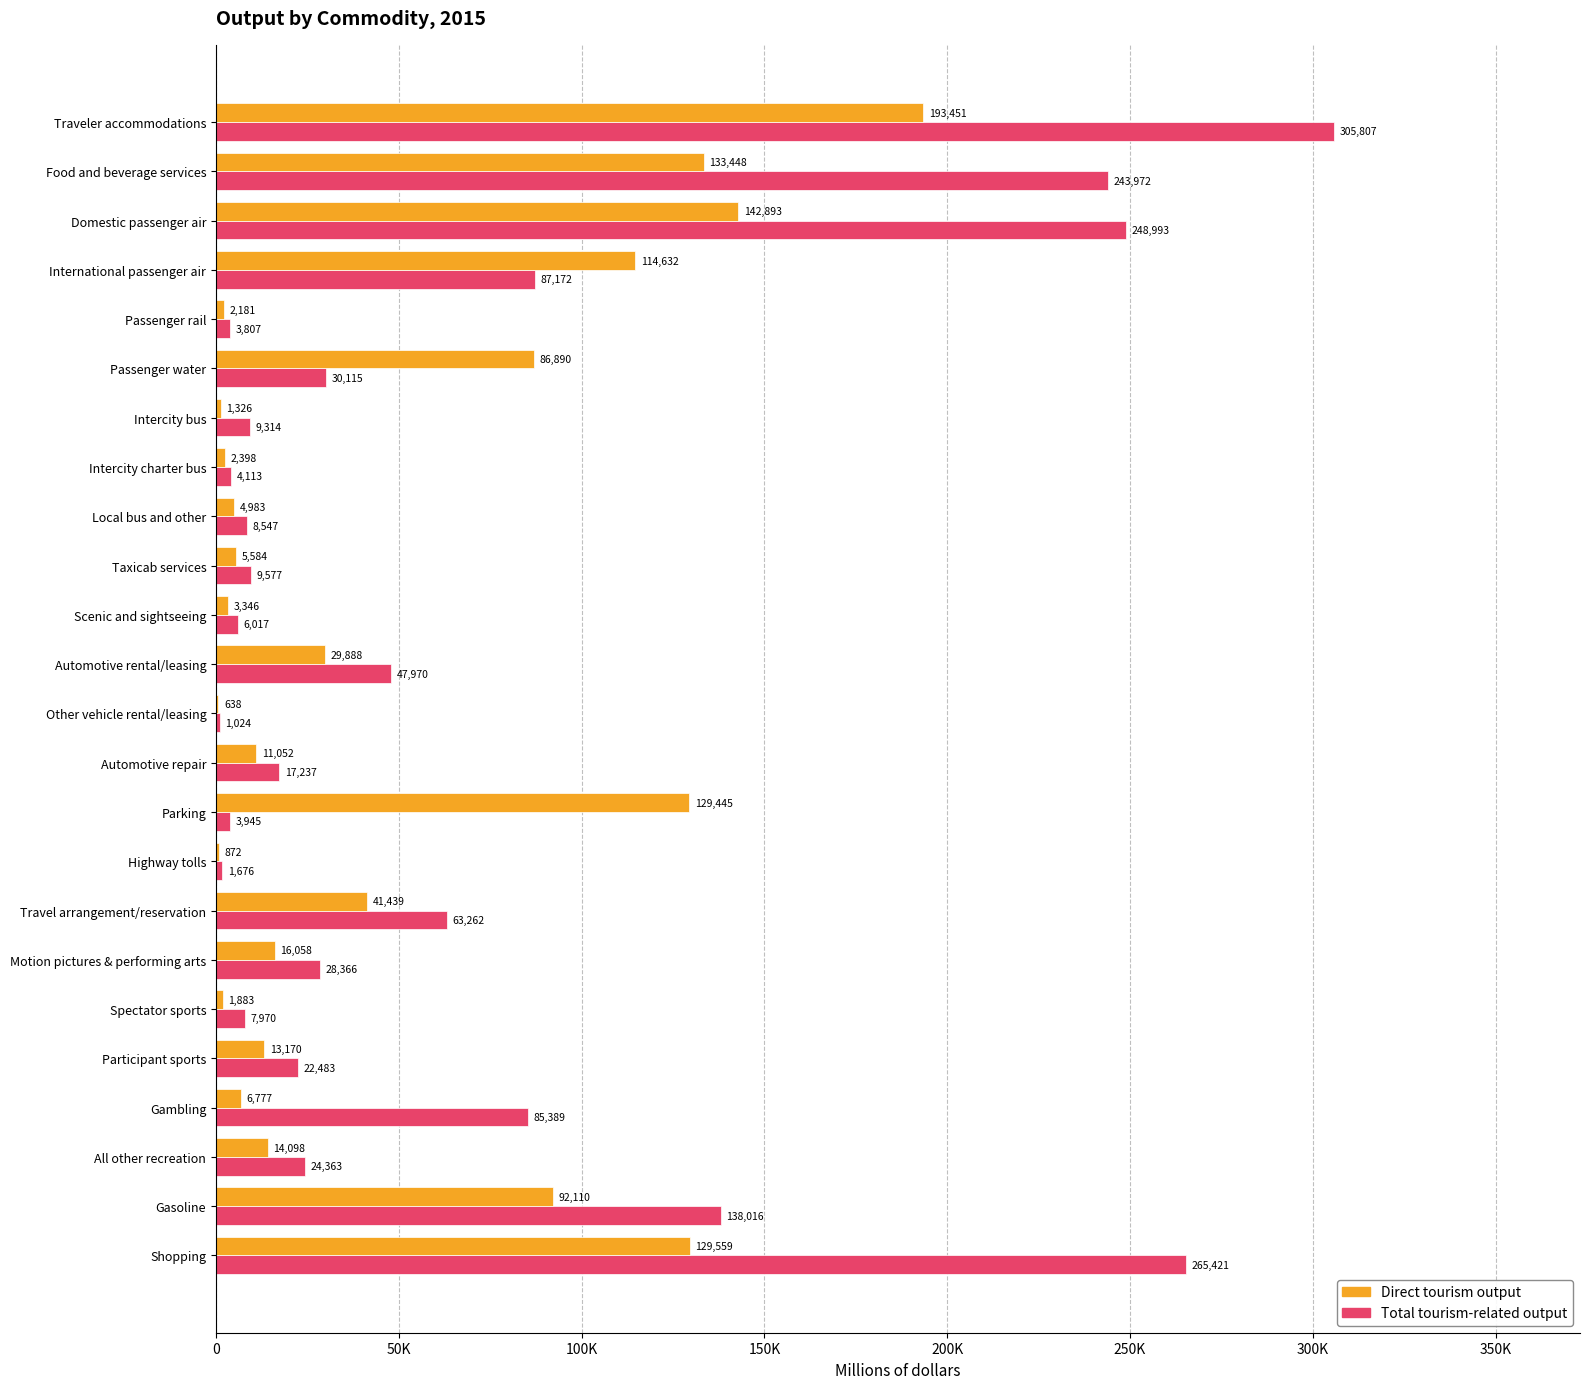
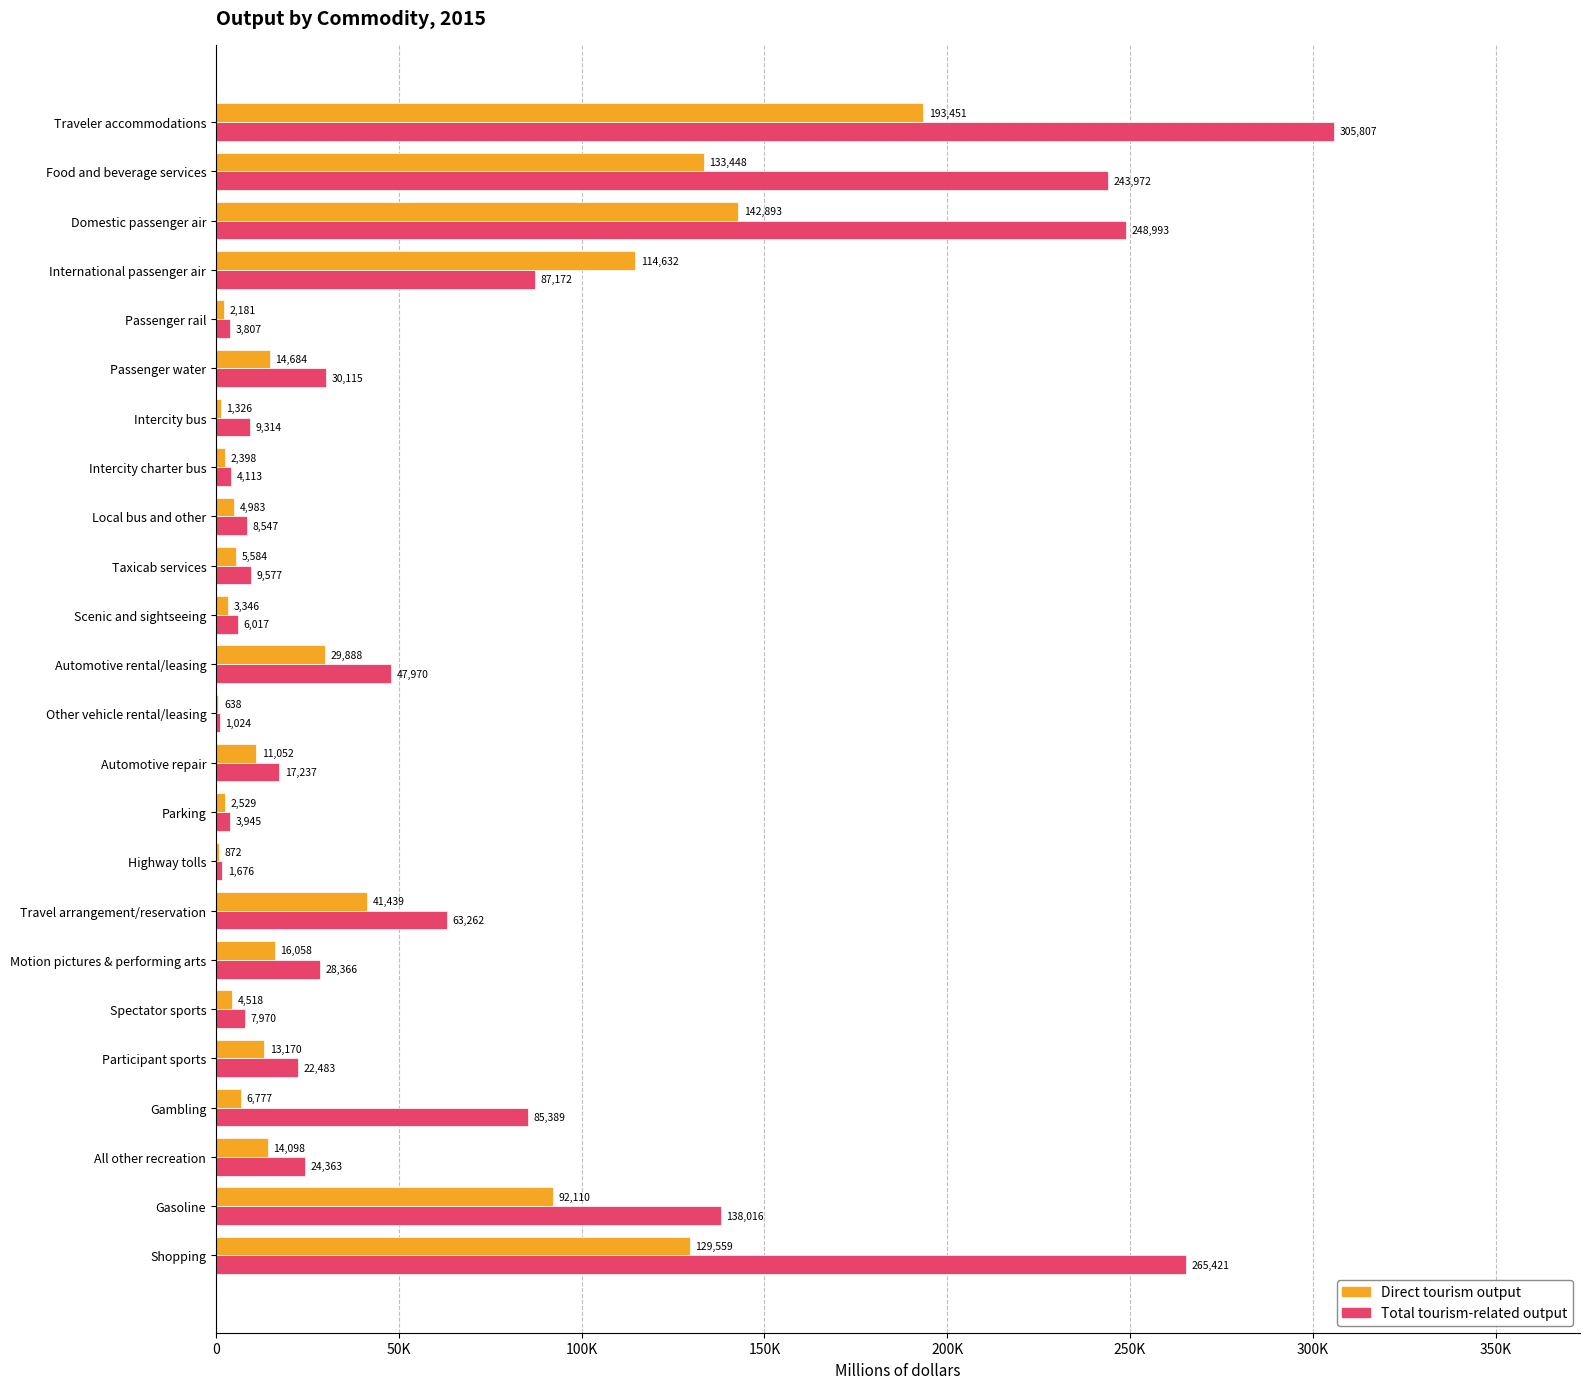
Direct tourism output, Passenger water: 86,890 -> 14,684
Direct tourism output, Parking: 129,445 -> 2,529
Direct tourism output, Spectator sports: 1,883 -> 4,518
